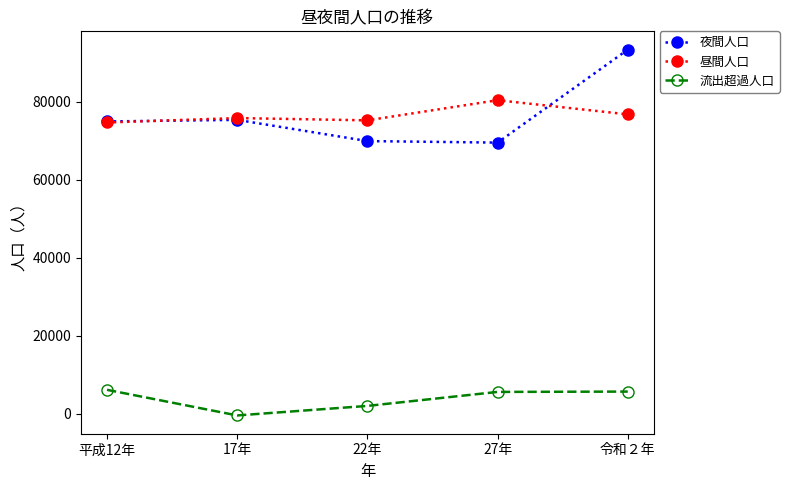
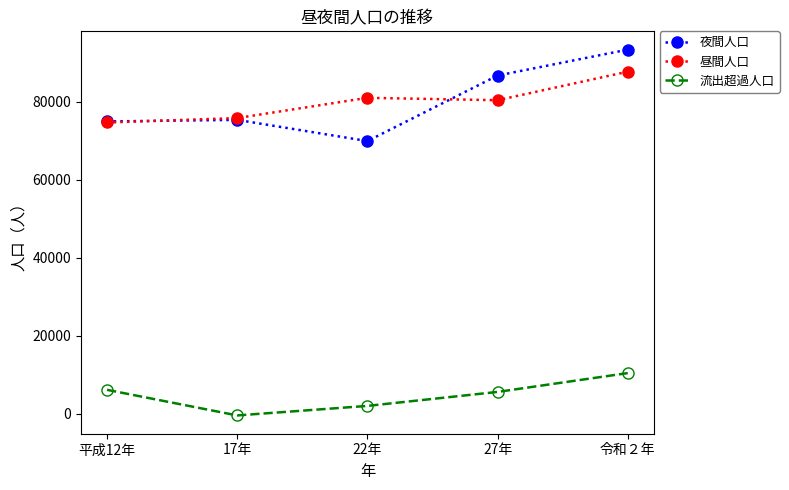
昼間人口, 22年: 75000 -> 81000
夜間人口, 27年: 70000 -> 87000
昼間人口, 令和２年: 77000 -> 88000
流出超過人口, 令和２年: 6000 -> 10000
